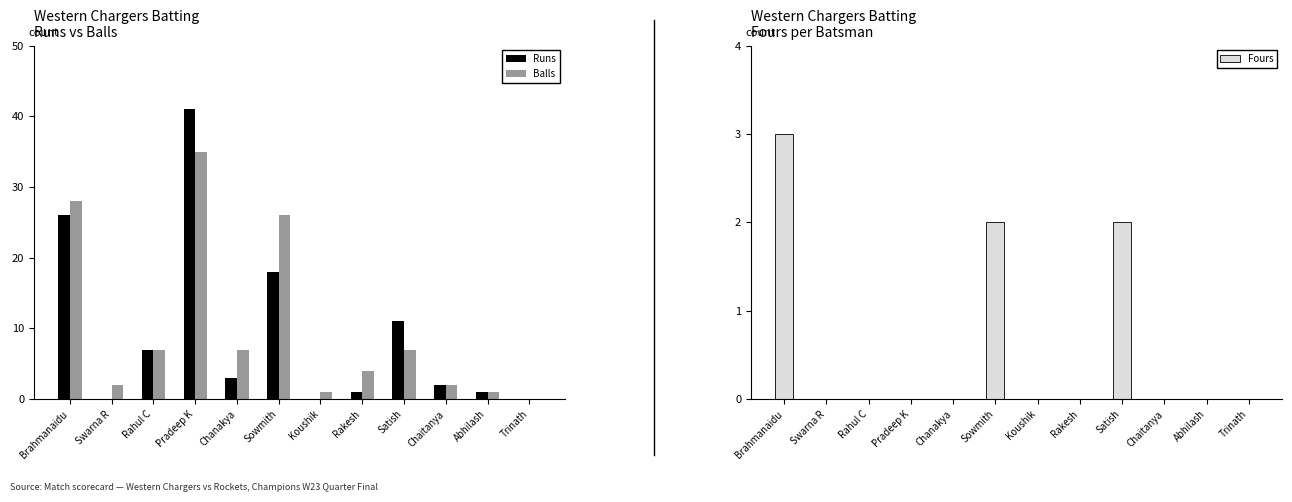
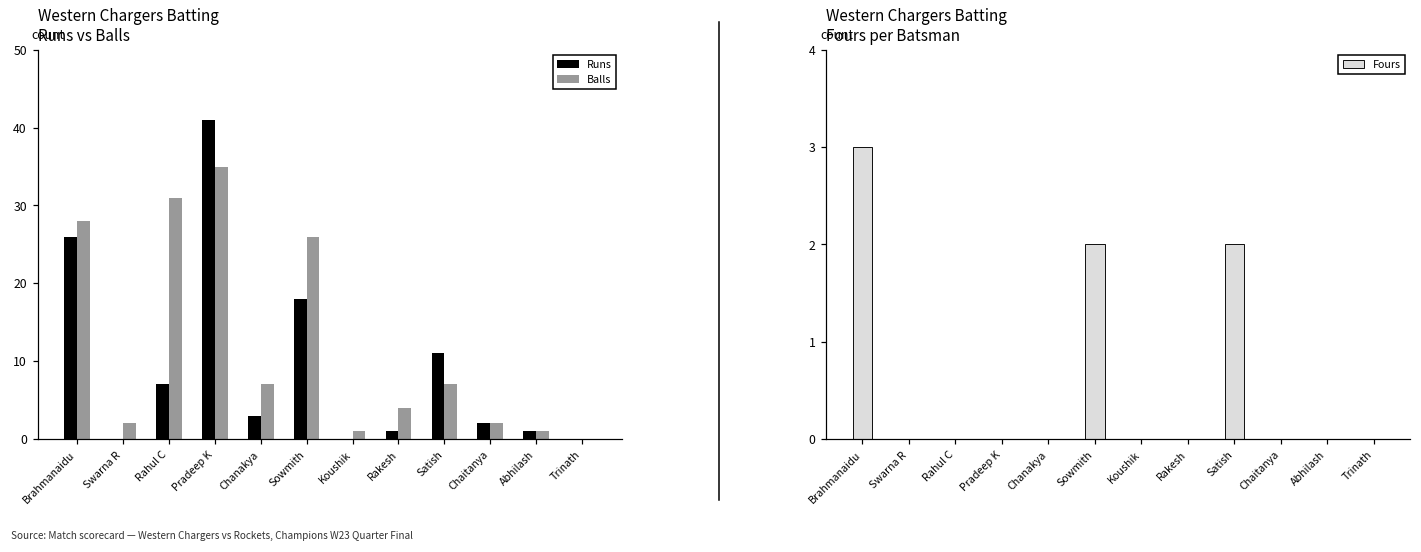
Western Chargers Batting Runs vs Balls, Balls, Rahul C: 7 -> 31
